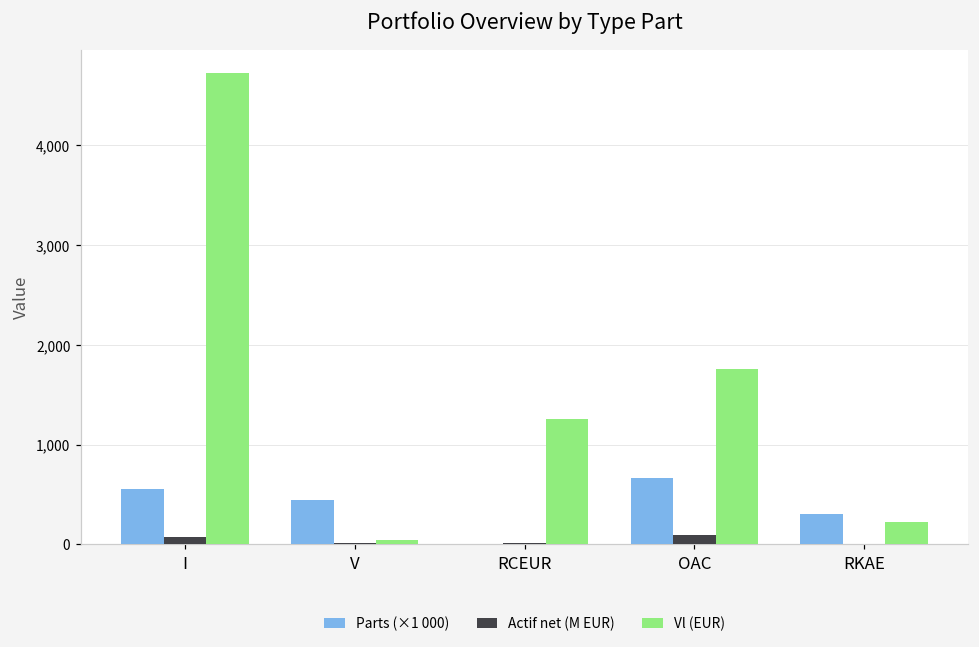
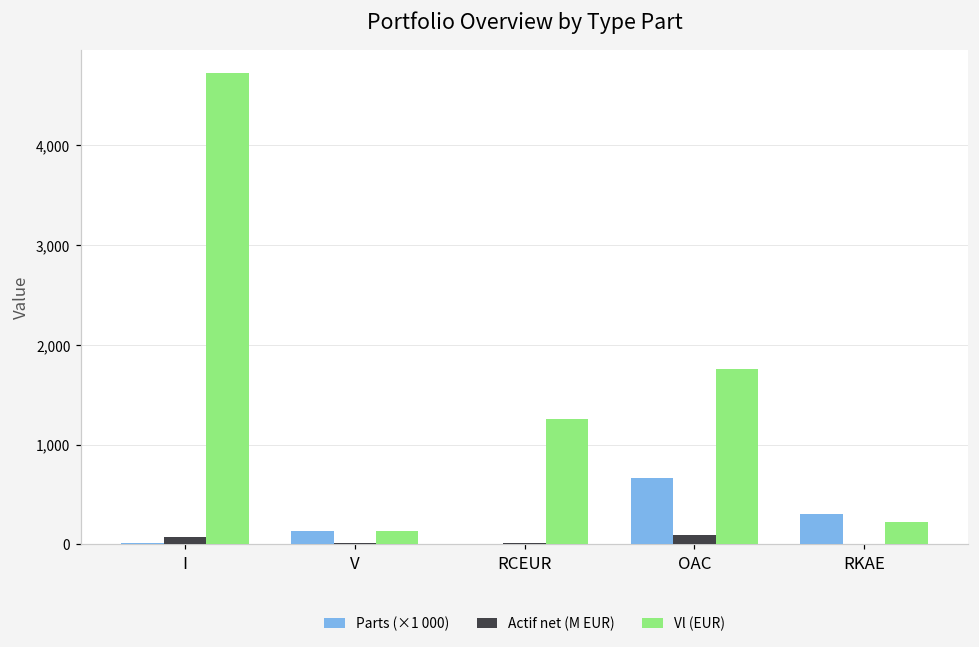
Parts (×1 000), I: 600 -> 0
Parts (×1 000), V: 400 -> 100
Vl (EUR), V: 0 -> 100
